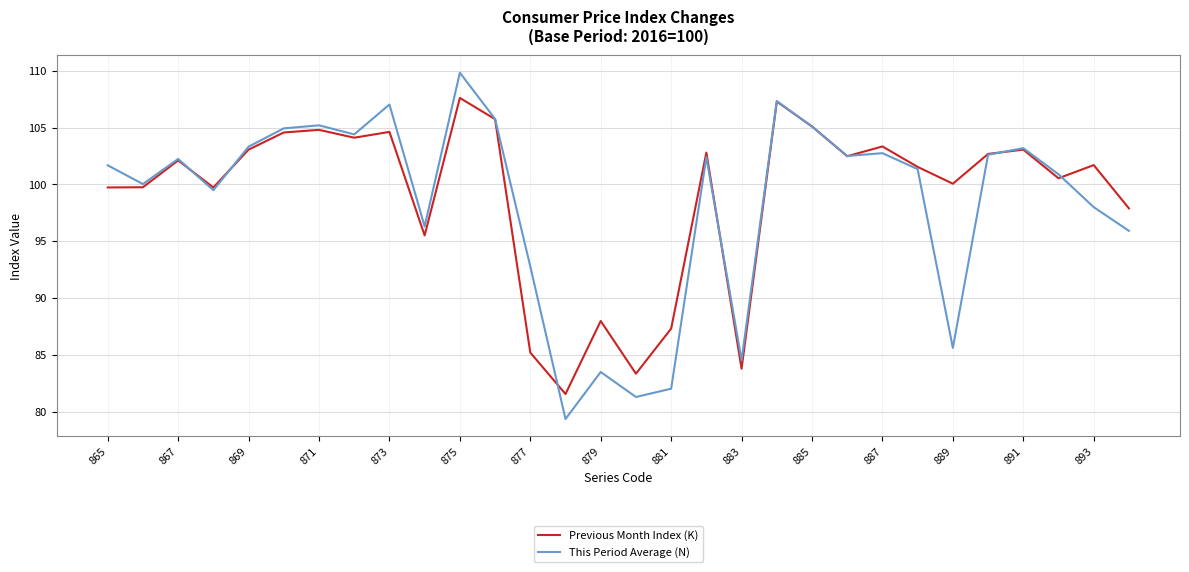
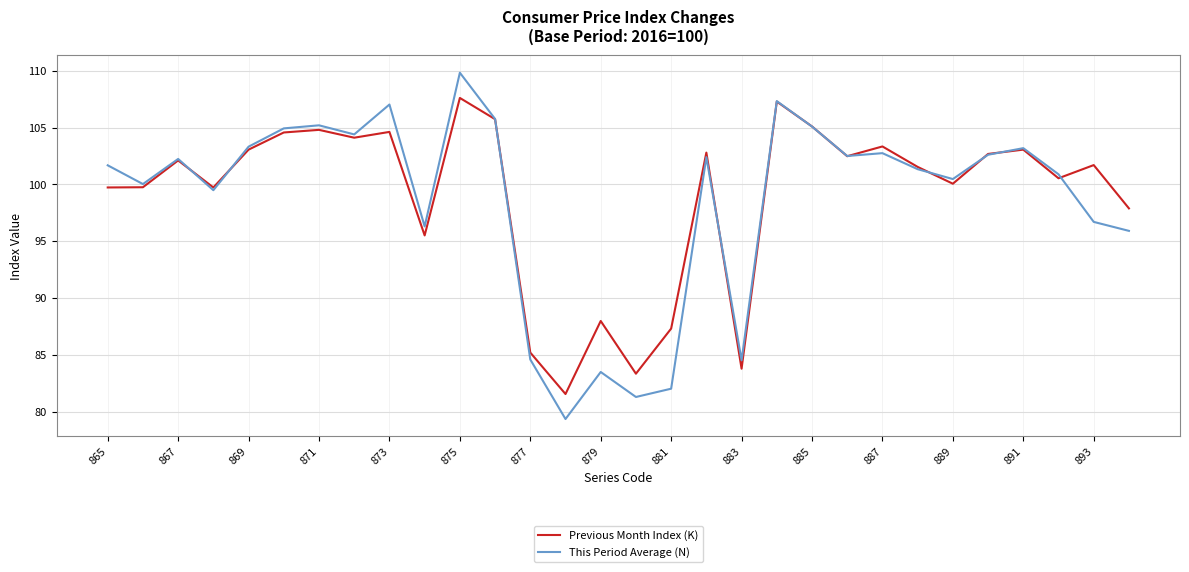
This Period Average (N), 877: 92.8 -> 84.6
This Period Average (N), 889: 85.6 -> 100.5
This Period Average (N), 893: 98.0 -> 96.7
